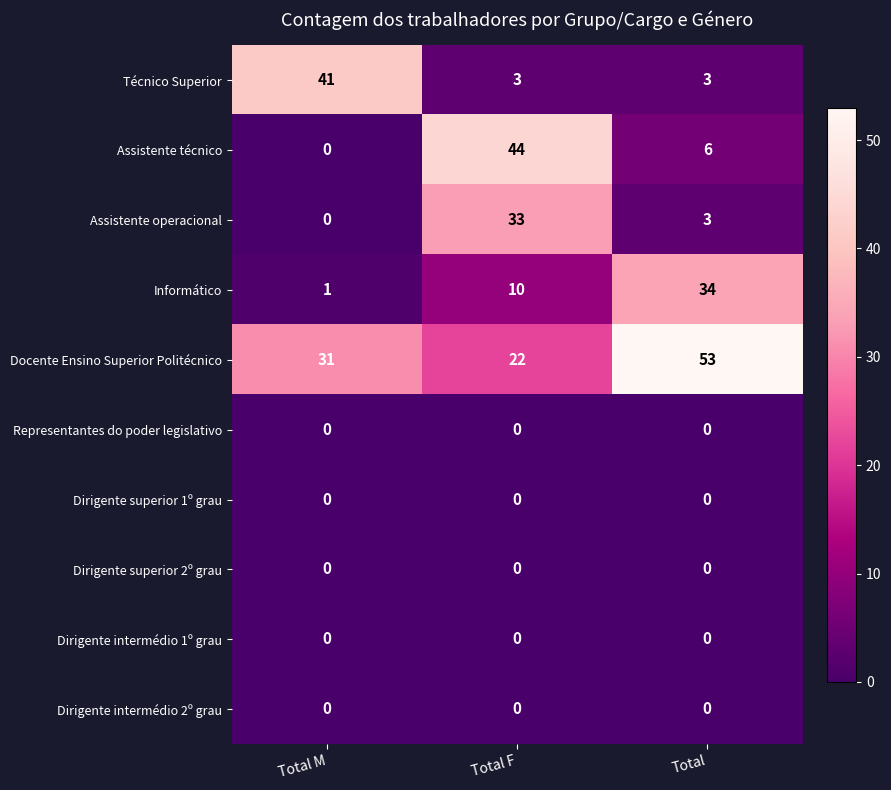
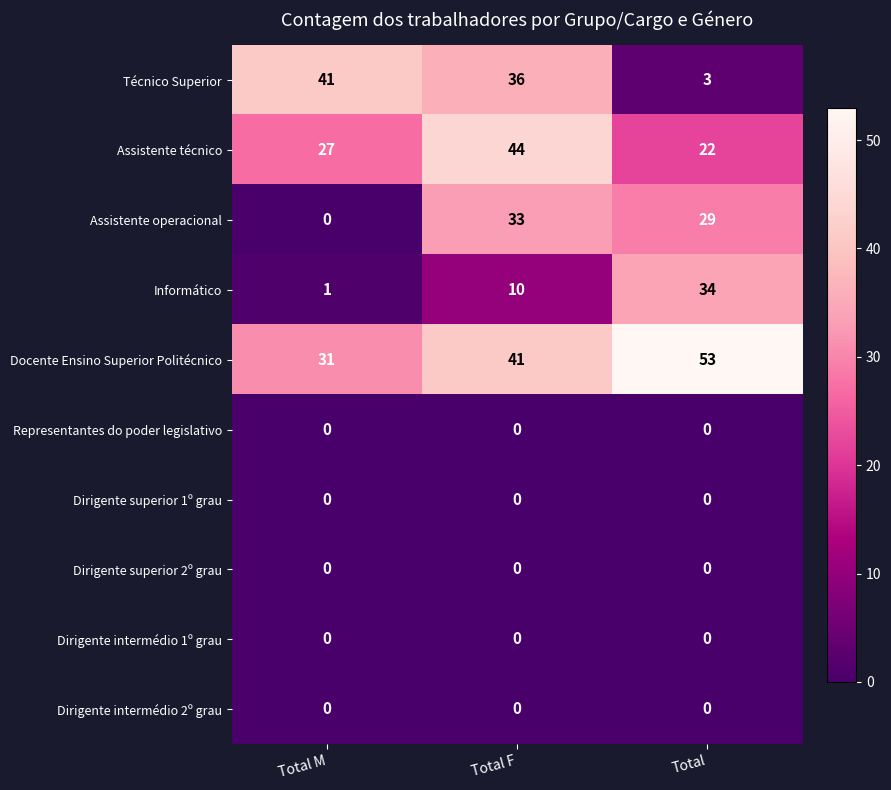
Técnico Superior, Total F: 3 -> 36
Assistente técnico, Total M: 0 -> 27
Assistente técnico, Total: 6 -> 22
Assistente operacional, Total: 3 -> 29
Docente Ensino Superior Politécnico, Total F: 22 -> 41
